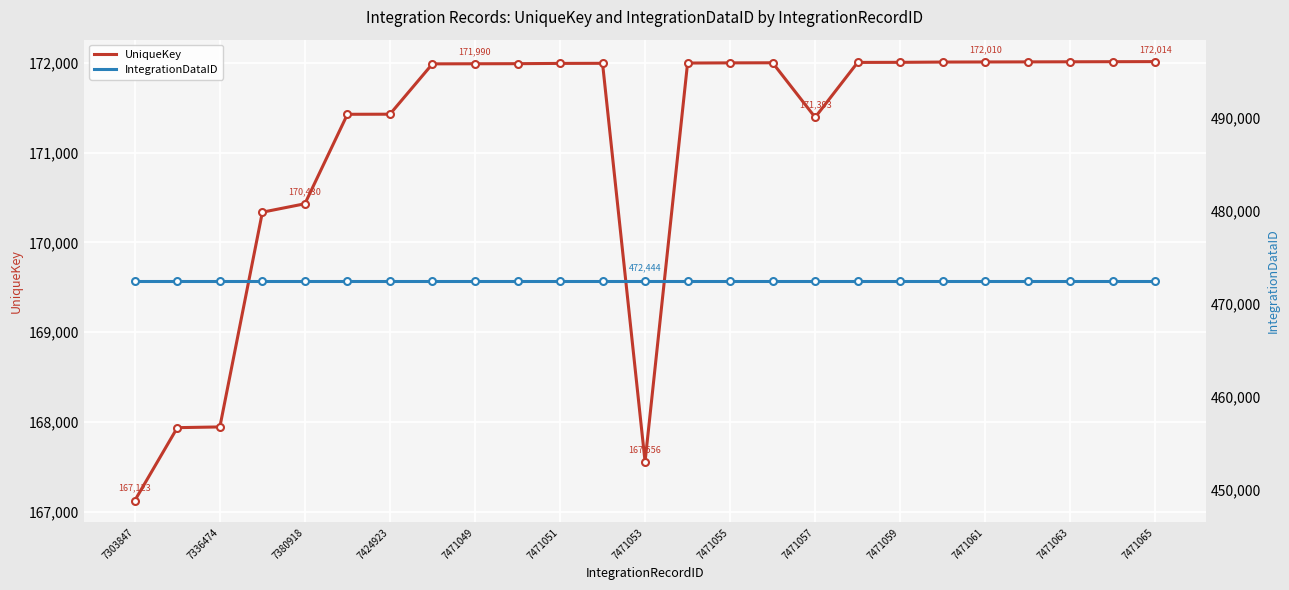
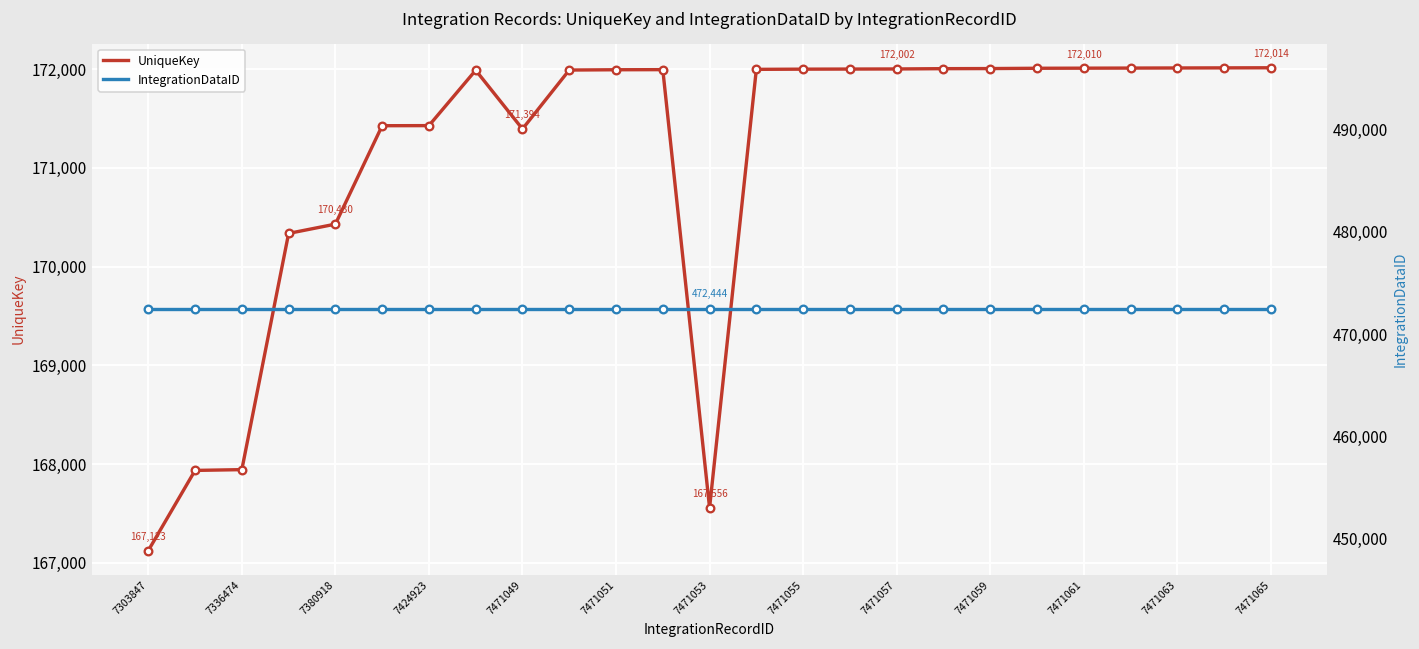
UniqueKey, 7471049: 171,990 -> 171,394
UniqueKey, 7471057: 171,393 -> 172,002
